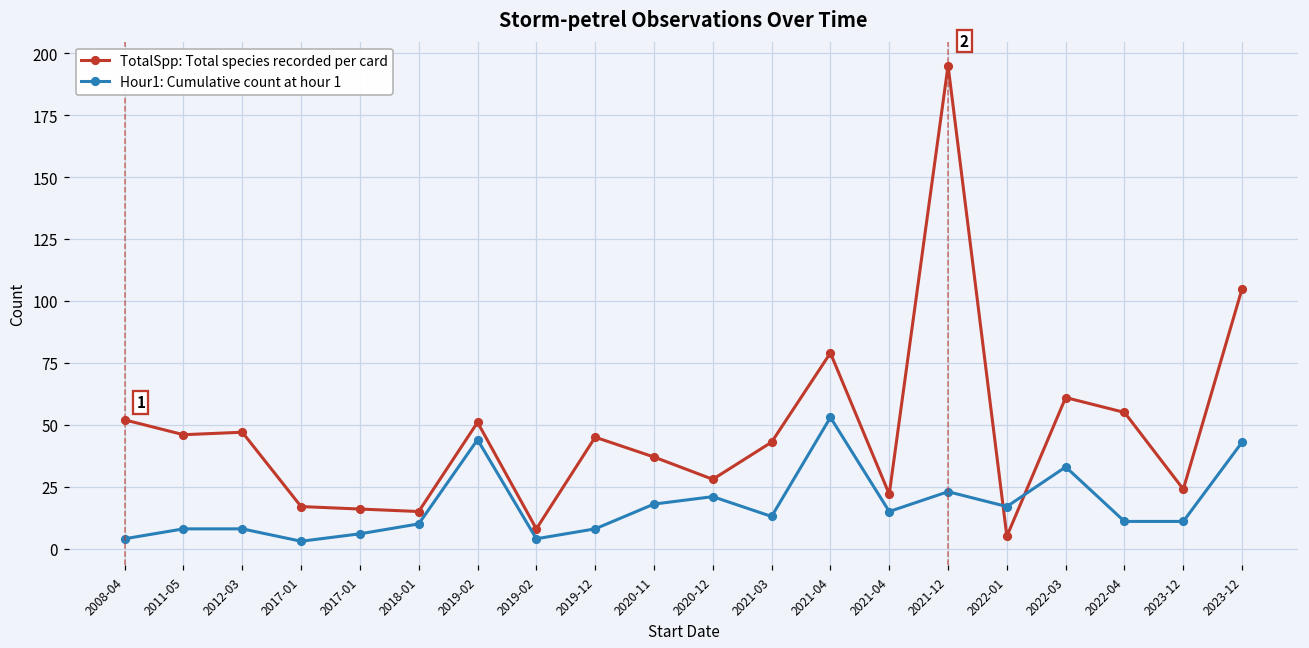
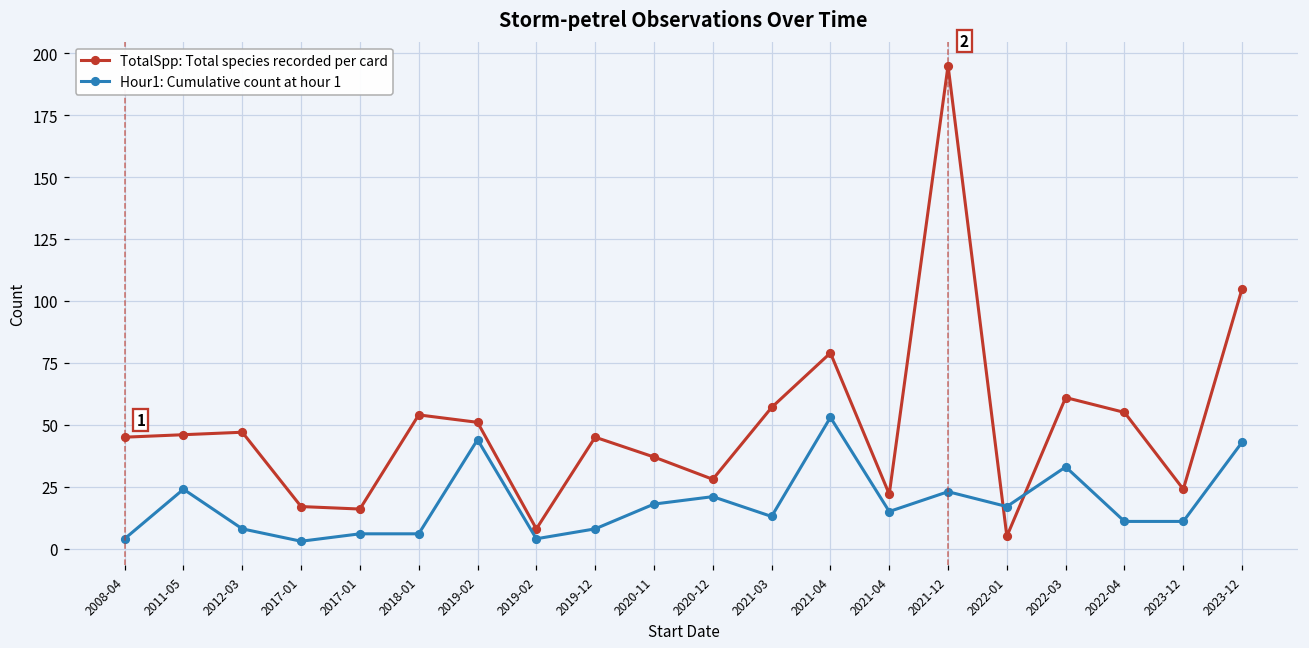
TotalSpp: Total species recorded per card, 2008-04: 52 -> 45
Hour1: Cumulative count at hour 1, 2011-05: 8 -> 24
TotalSpp: Total species recorded per card, 2018-01: 15 -> 54
Hour1: Cumulative count at hour 1, 2018-01: 10 -> 6
TotalSpp: Total species recorded per card, 2021-03: 43 -> 57
